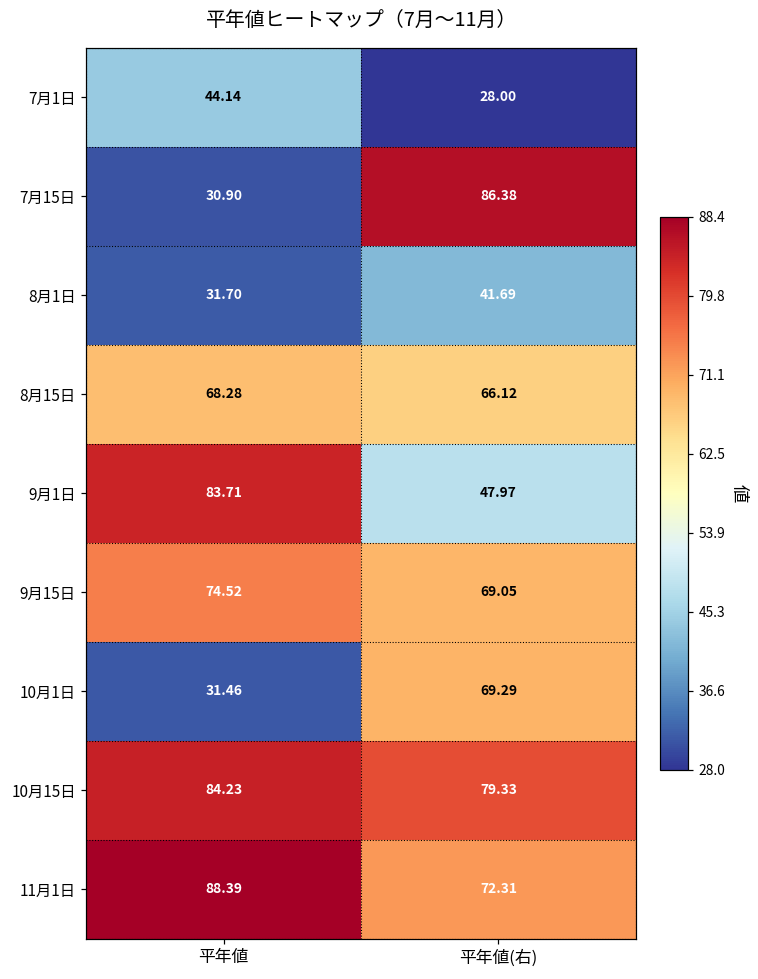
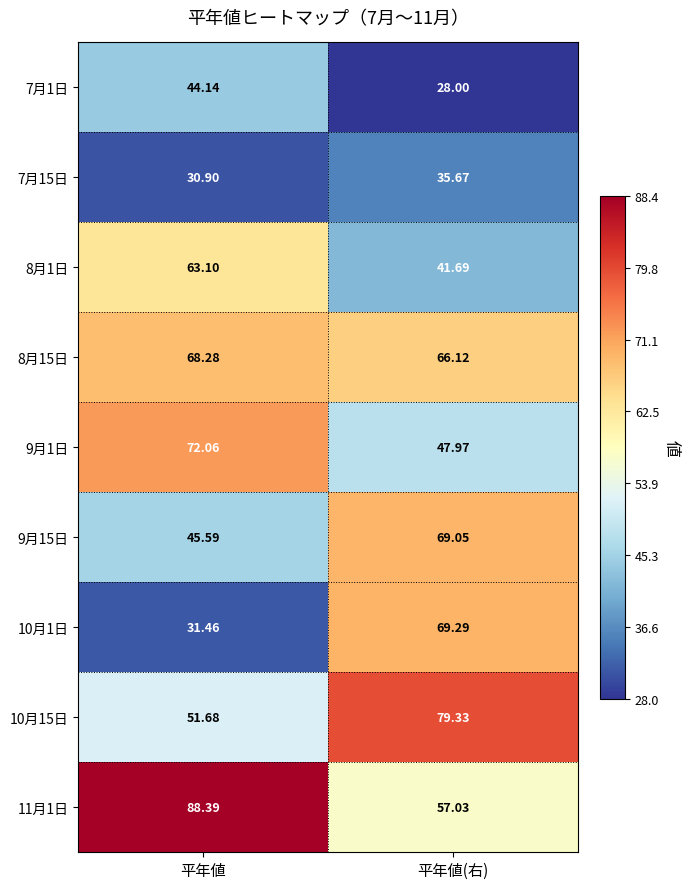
7月15日, 平年値(右): 86.38 -> 35.67
8月1日, 平年値: 31.70 -> 63.10
9月1日, 平年値: 83.71 -> 72.06
9月15日, 平年値: 74.52 -> 45.59
10月15日, 平年値: 84.23 -> 51.68
11月1日, 平年値(右): 72.31 -> 57.03
